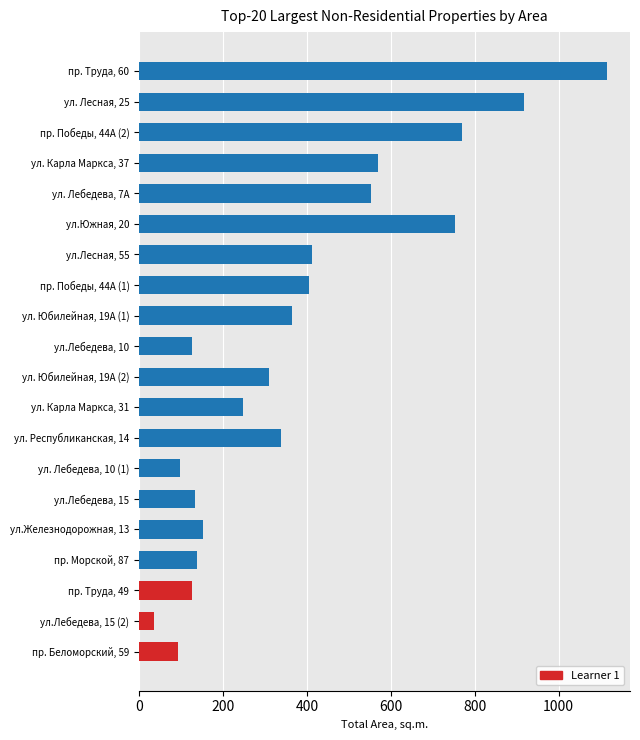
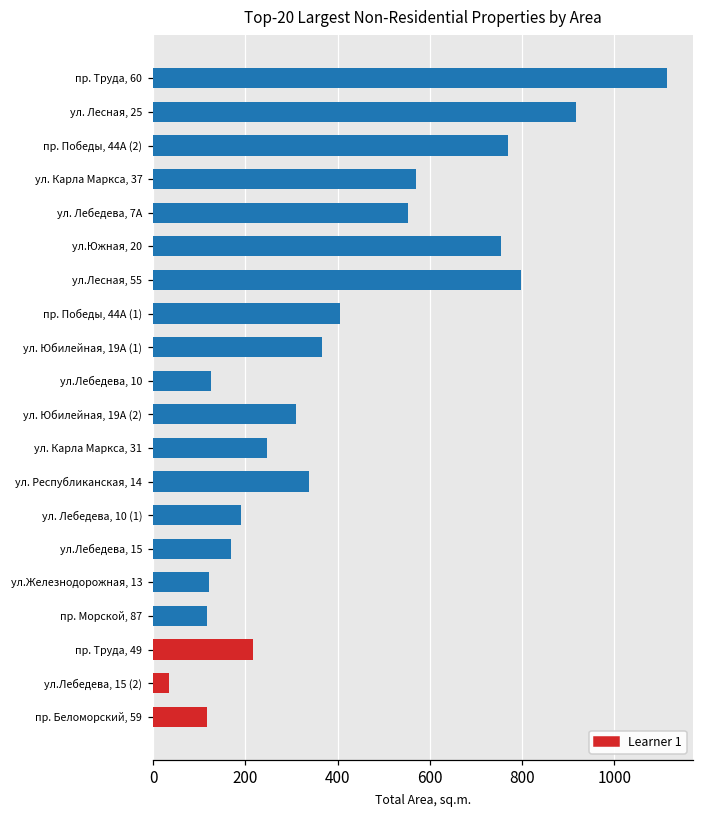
ул.Лесная, 55: 410 -> 800
ул. Лебедева, 10 (1): 100 -> 190
ул.Лебедева, 15: 130 -> 170
ул.Железнодорожная, 13: 150 -> 120
пр. Морской, 87: 140 -> 120
пр. Труда, 49: 130 -> 220
пр. Беломорский, 59: 90 -> 120
